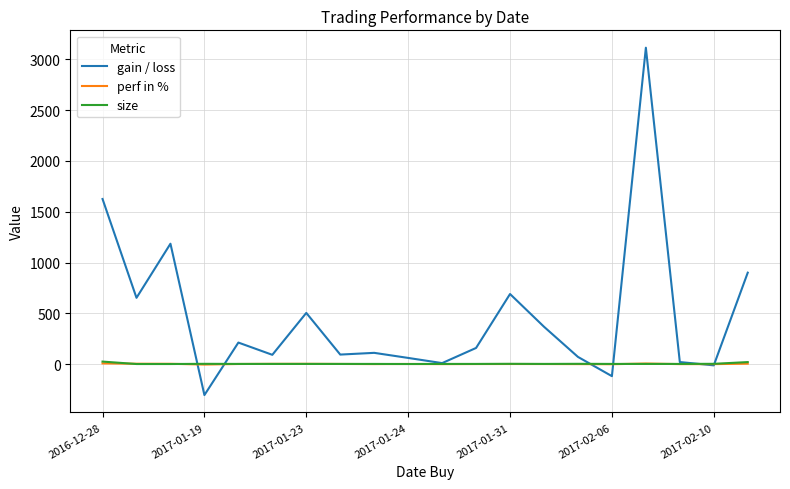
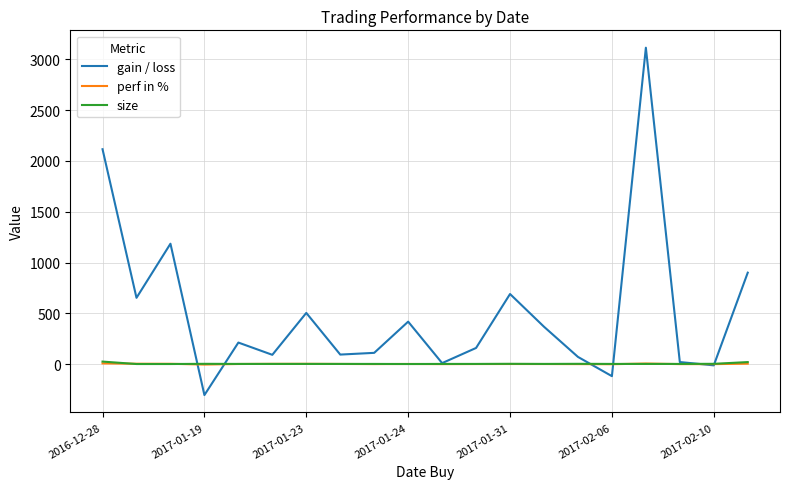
gain / loss, 2016-12-28: 1630 -> 2120
gain / loss, 2017-01-24: 60 -> 420
